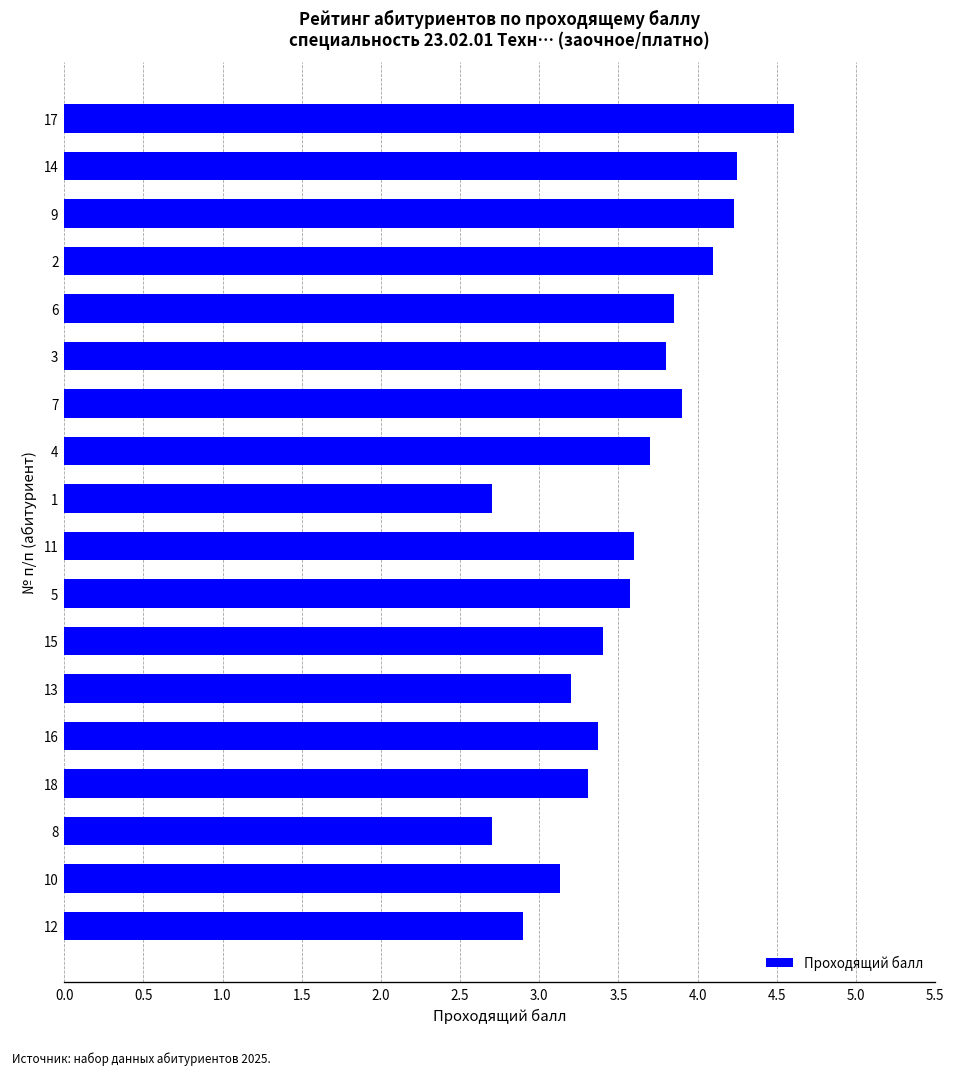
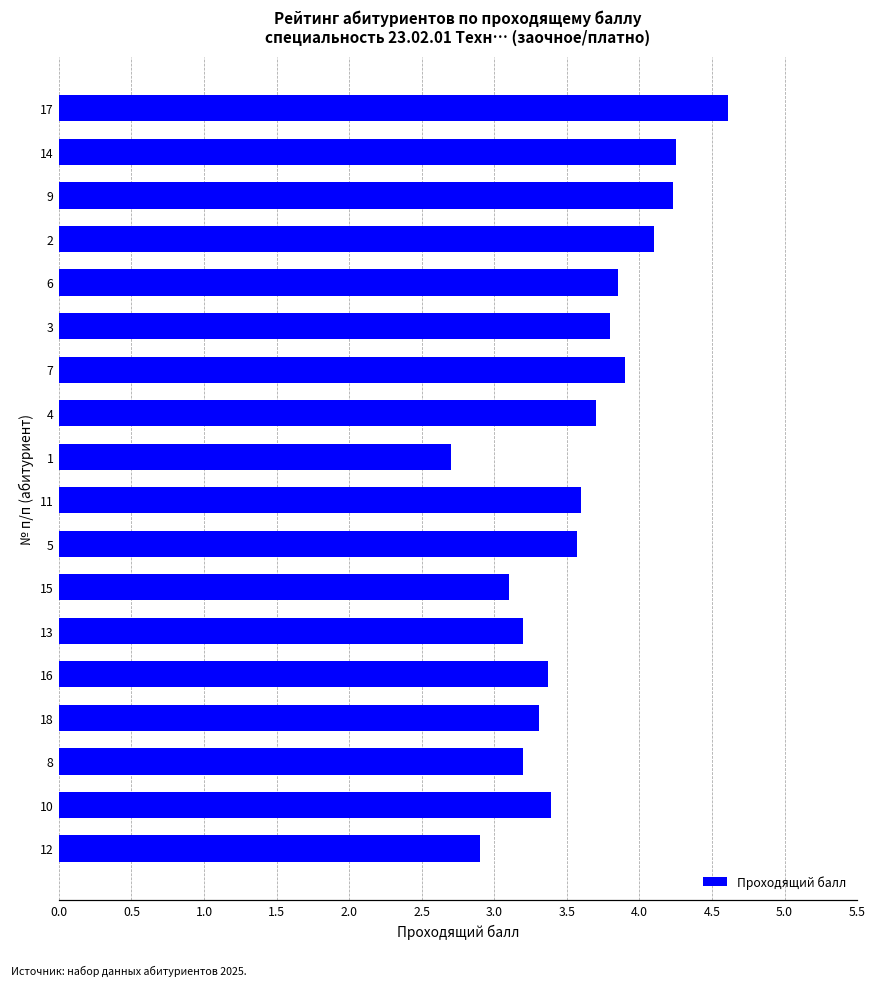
15: 3.4 -> 3.1
8: 2.7 -> 3.2
10: 3.13 -> 3.39
